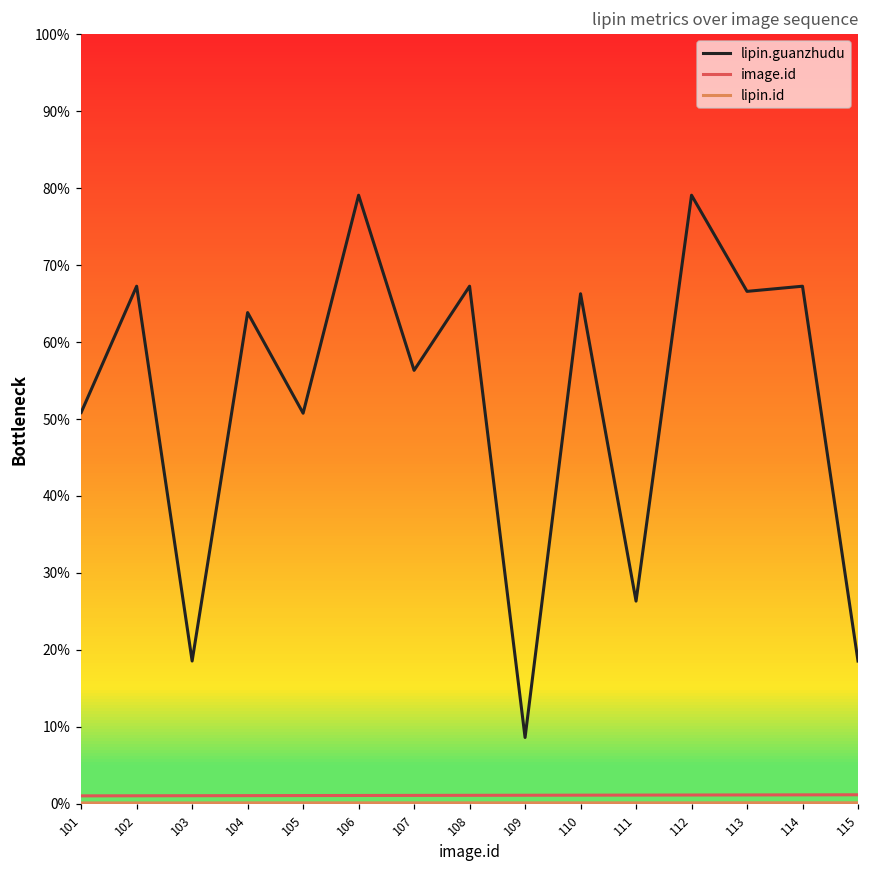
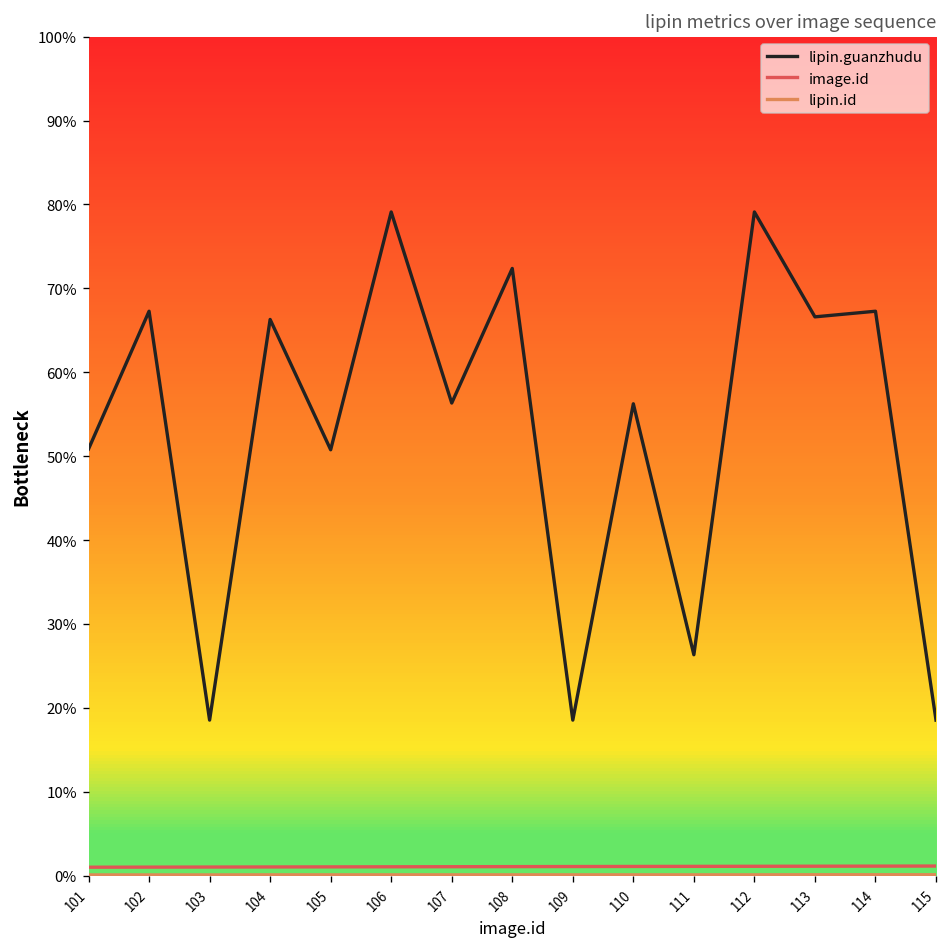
lipin.guanzhudu, 104: 64% -> 66%
lipin.guanzhudu, 108: 67% -> 72%
lipin.guanzhudu, 109: 9% -> 19%
lipin.guanzhudu, 110: 66% -> 56%
